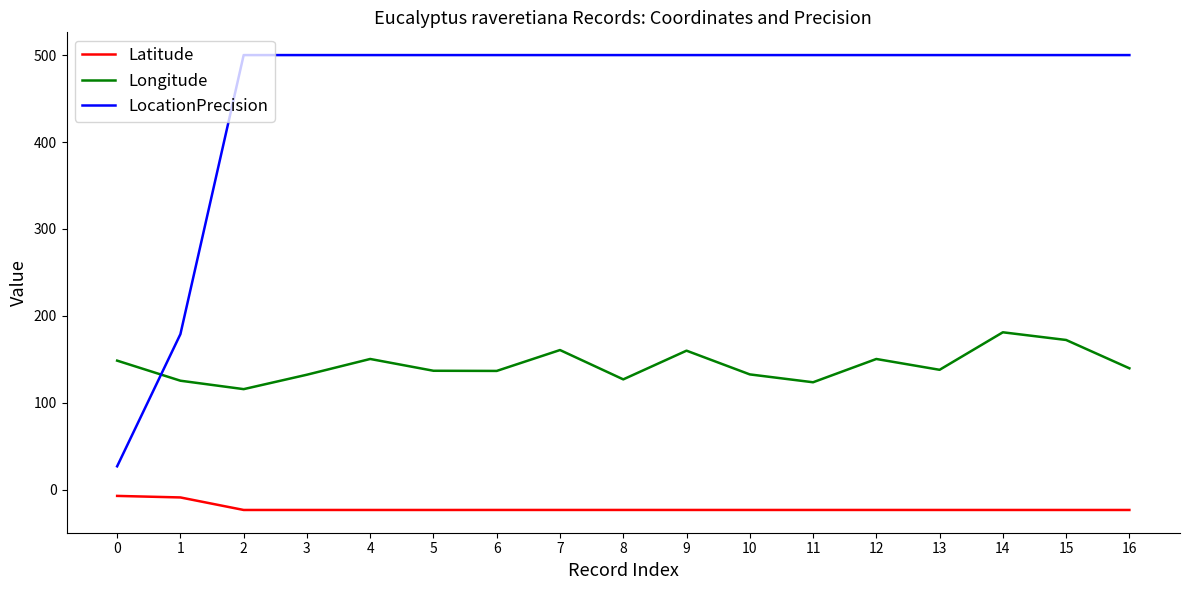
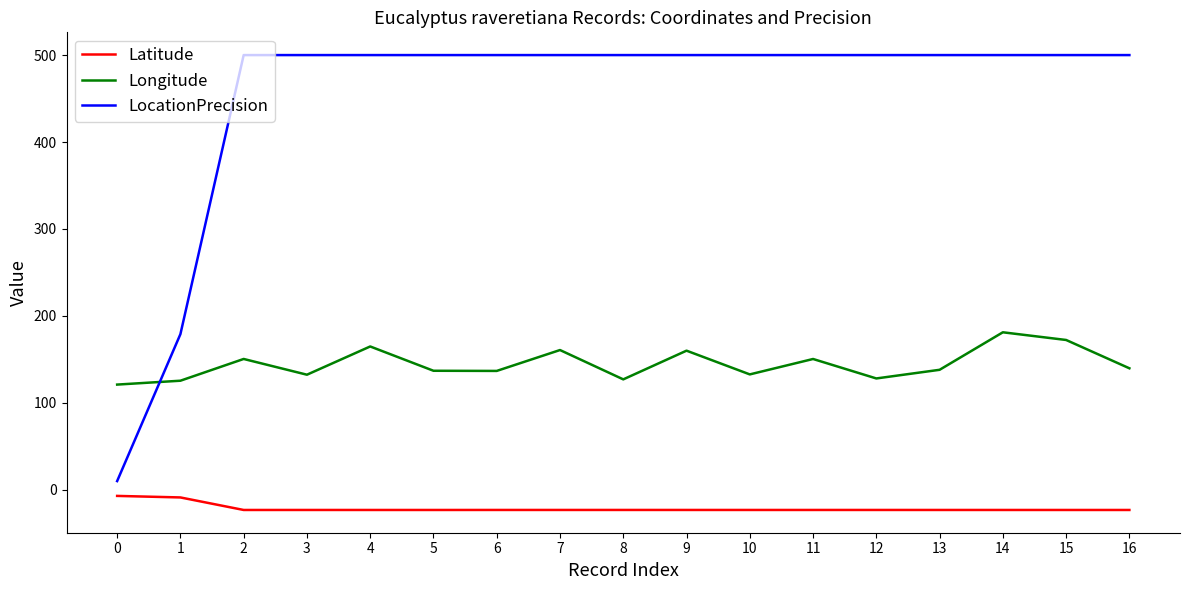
Longitude, 0: 150 -> 120
LocationPrecision, 0: 30 -> 10
Longitude, 2: 120 -> 150
Longitude, 4: 150 -> 160
Longitude, 11: 120 -> 150
Longitude, 12: 150 -> 130
